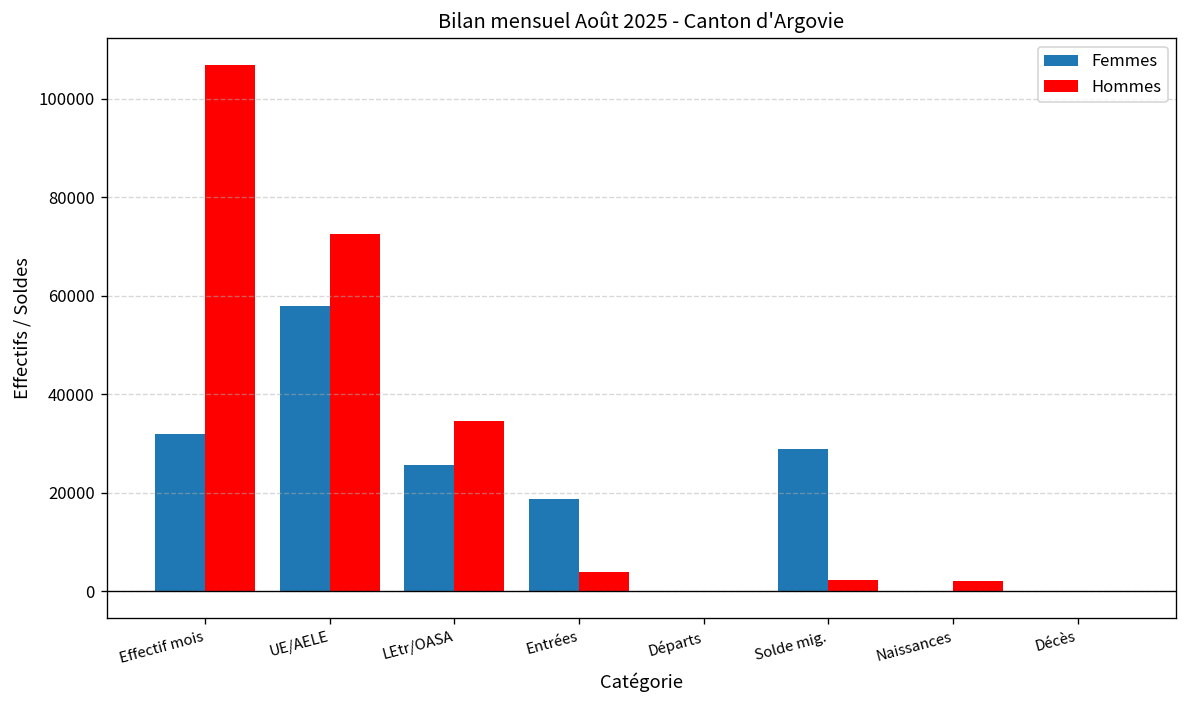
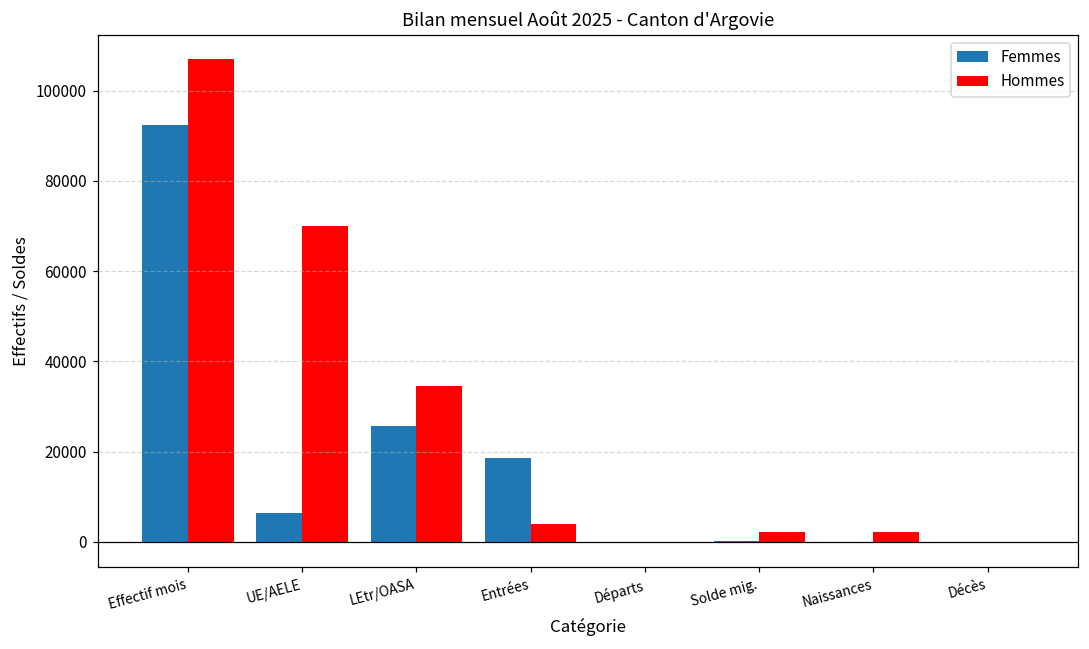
Femmes, Effectif mois: 32000 -> 92000
Femmes, UE/AELE: 58000 -> 6000
Hommes, UE/AELE: 73000 -> 70000
Femmes, Solde mig.: 29000 -> 0
